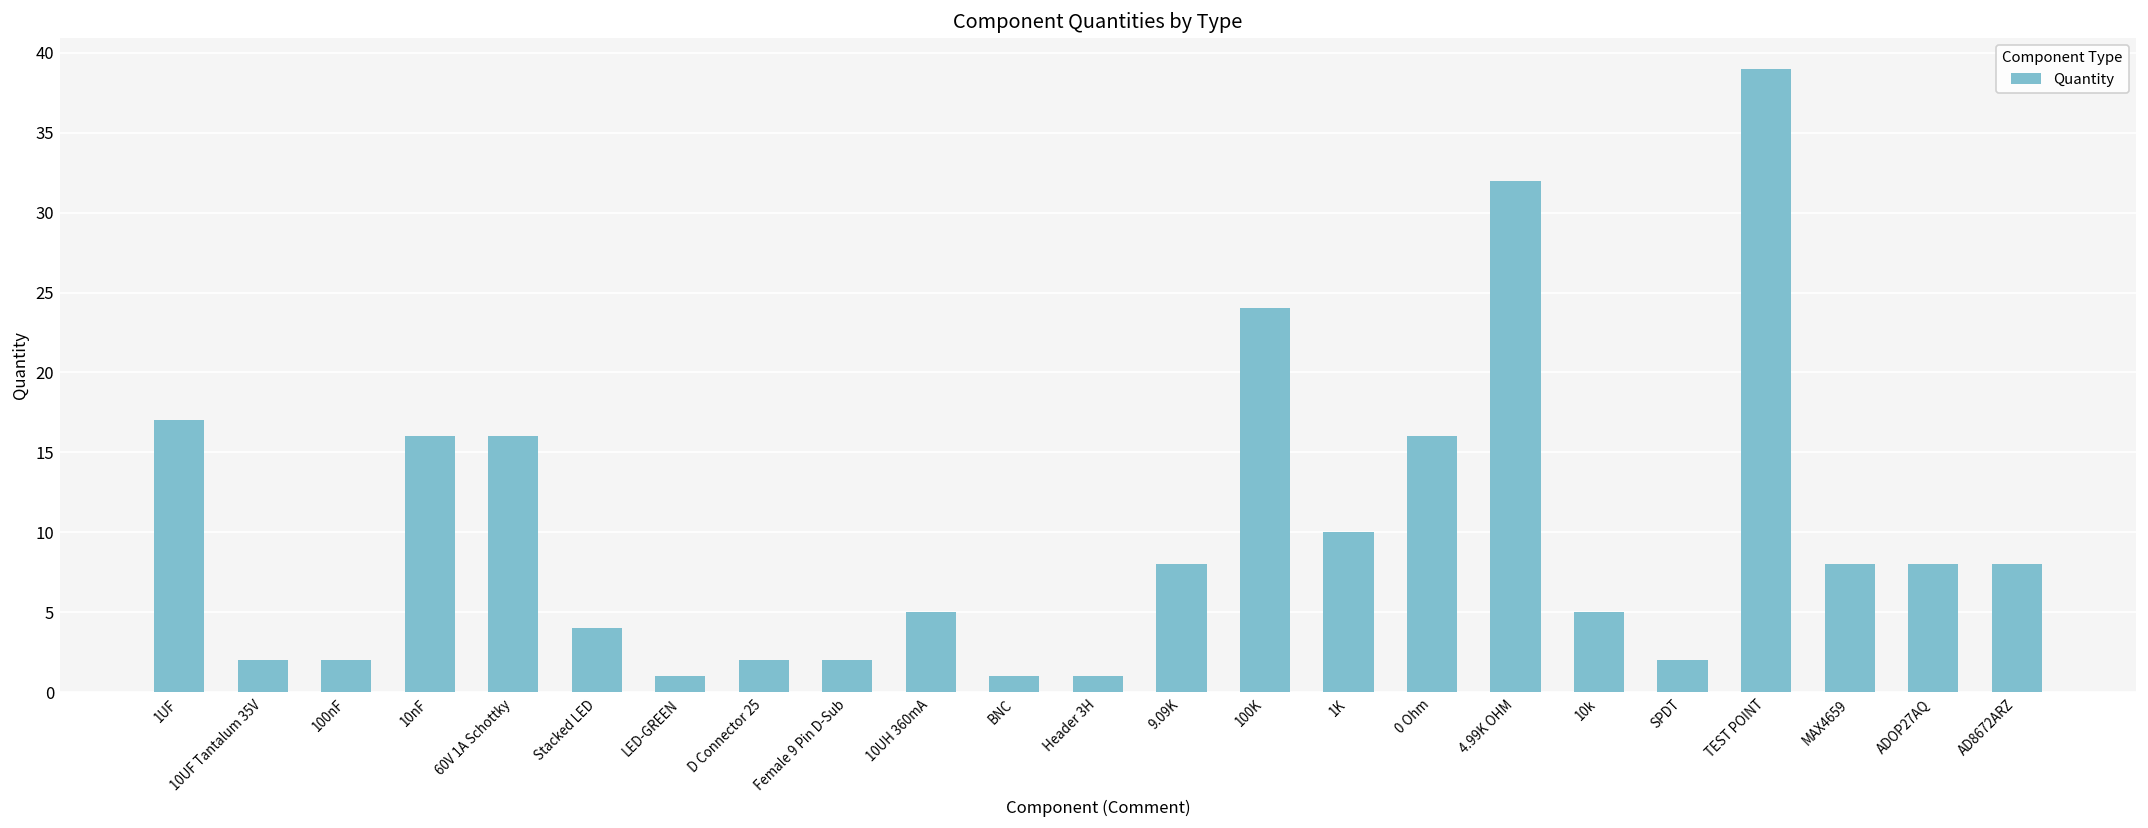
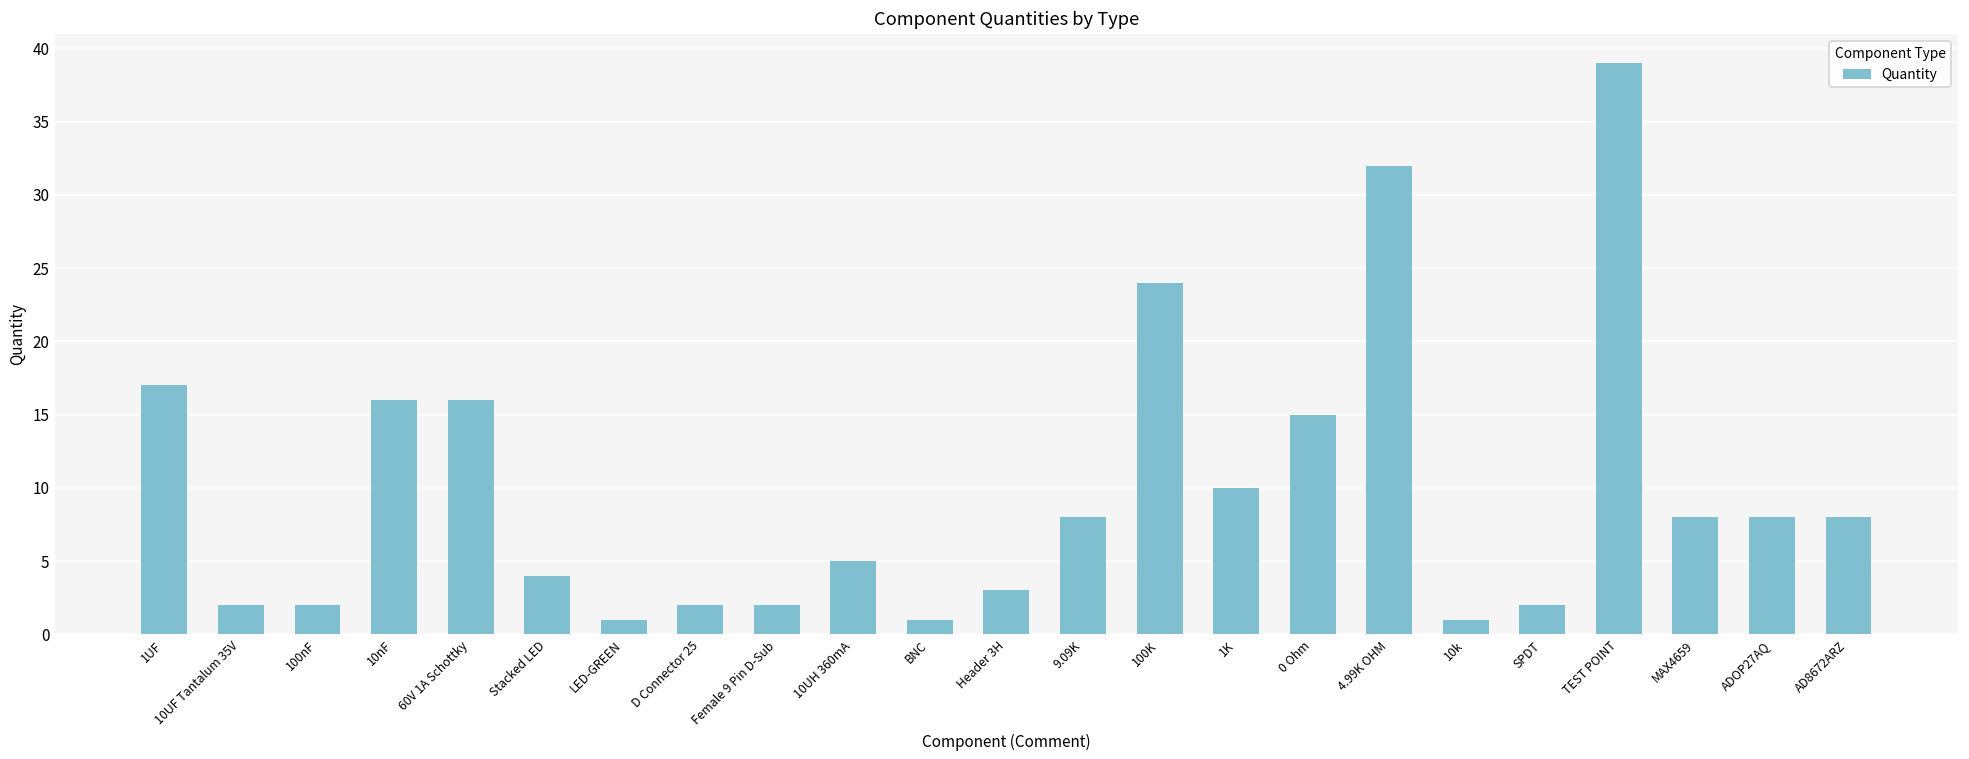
Header 3H: 1 -> 3
0 Ohm: 16 -> 15
10k: 5 -> 1
